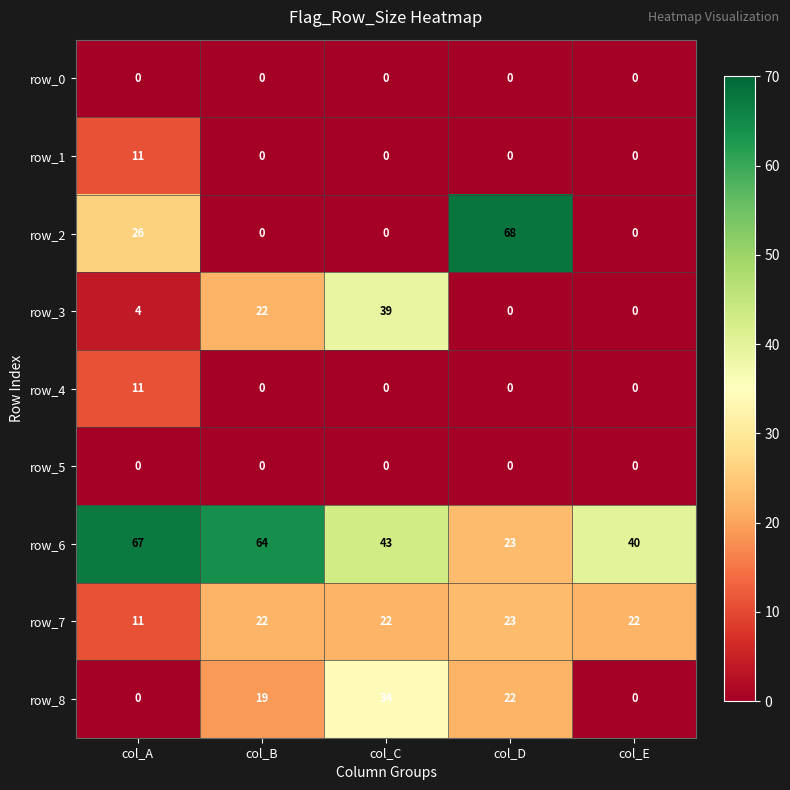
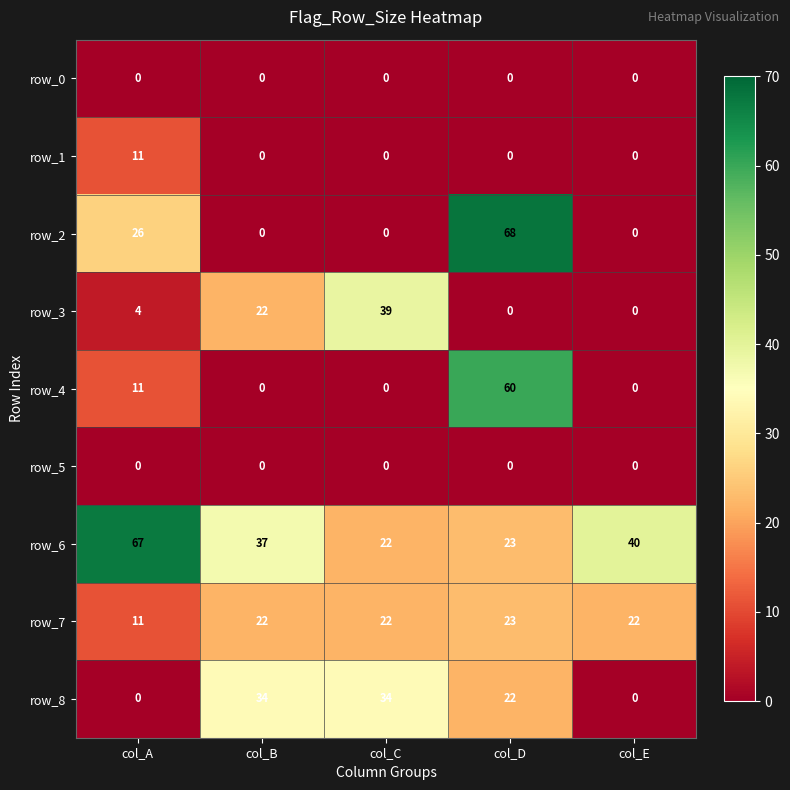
row_4, col_D: 0 -> 60
row_6, col_B: 64 -> 37
row_6, col_C: 43 -> 22
row_8, col_B: 19 -> 34
